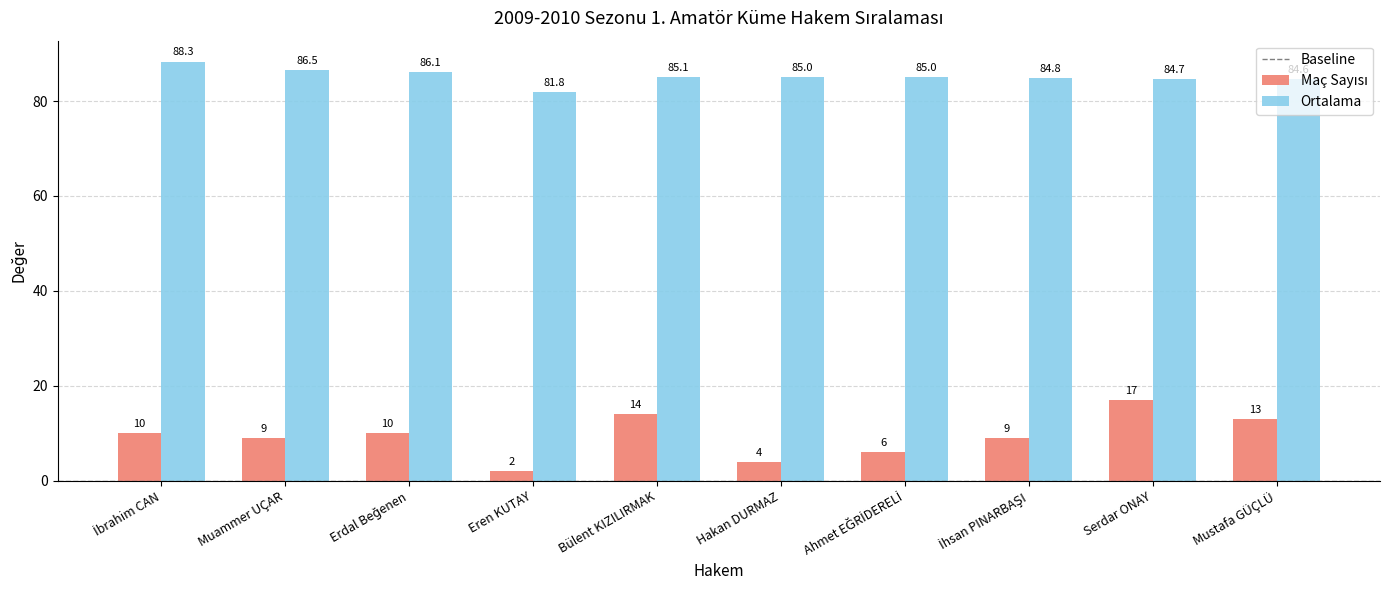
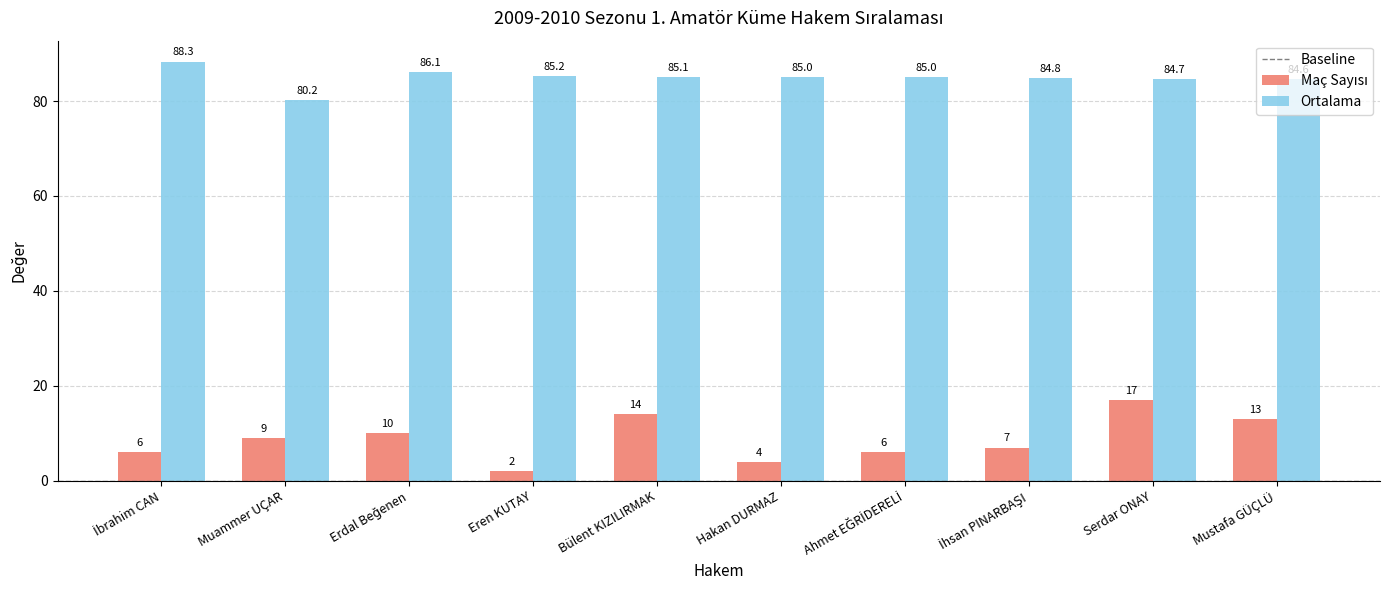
Maç Sayısı, İbrahim CAN: 10 -> 6
Ortalama, Muammer UÇAR: 86.5 -> 80.2
Ortalama, Eren KUTAY: 81.8 -> 85.2
Maç Sayısı, İhsan PINARBAŞI: 9 -> 7
